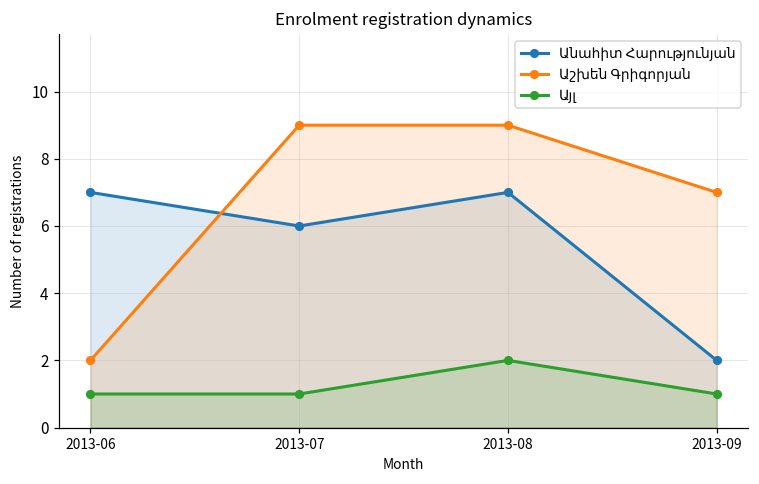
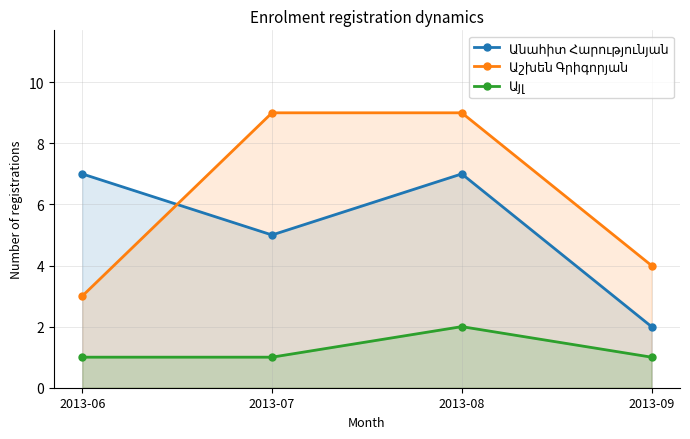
Աշխեն Գրիգորյան, 2013-06: 2 -> 3
Անահիտ Հարությունյան, 2013-07: 6 -> 5
Աշխեն Գրիգորյան, 2013-09: 7 -> 4
